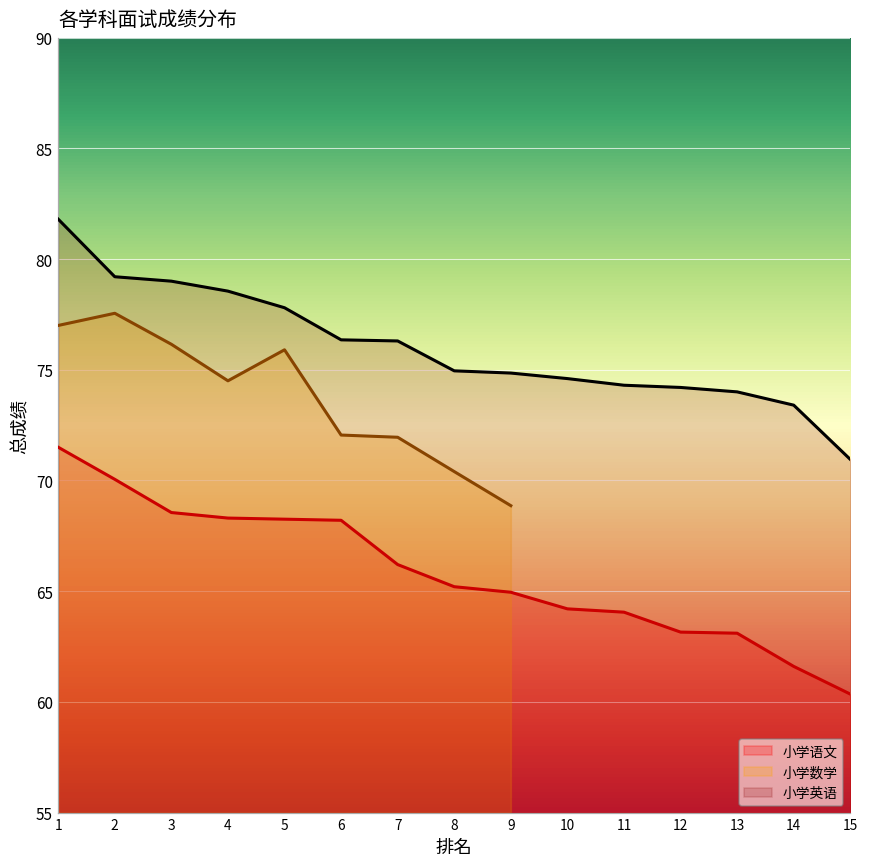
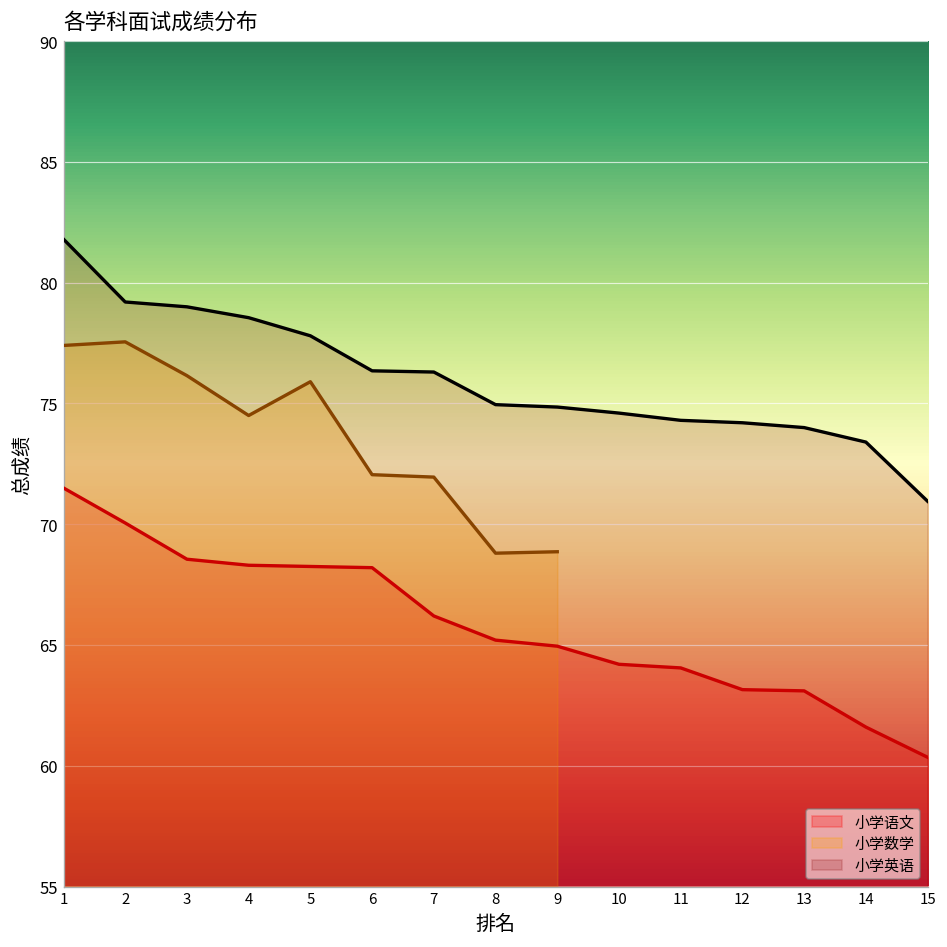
小学数学, 1: 77.0 -> 77.4
小学数学, 8: 70.4 -> 68.8
